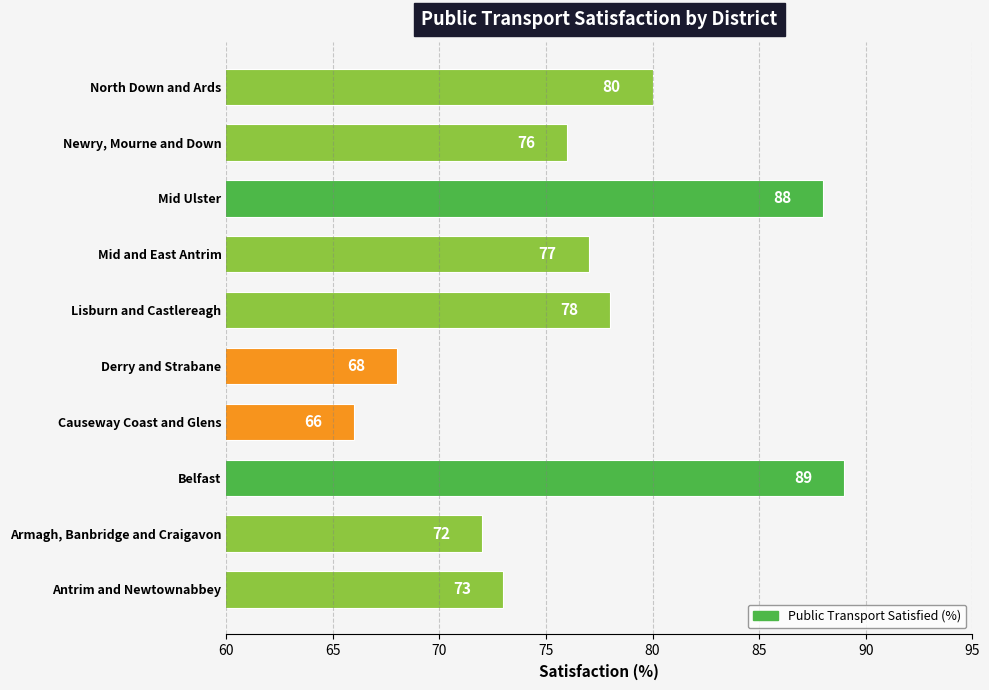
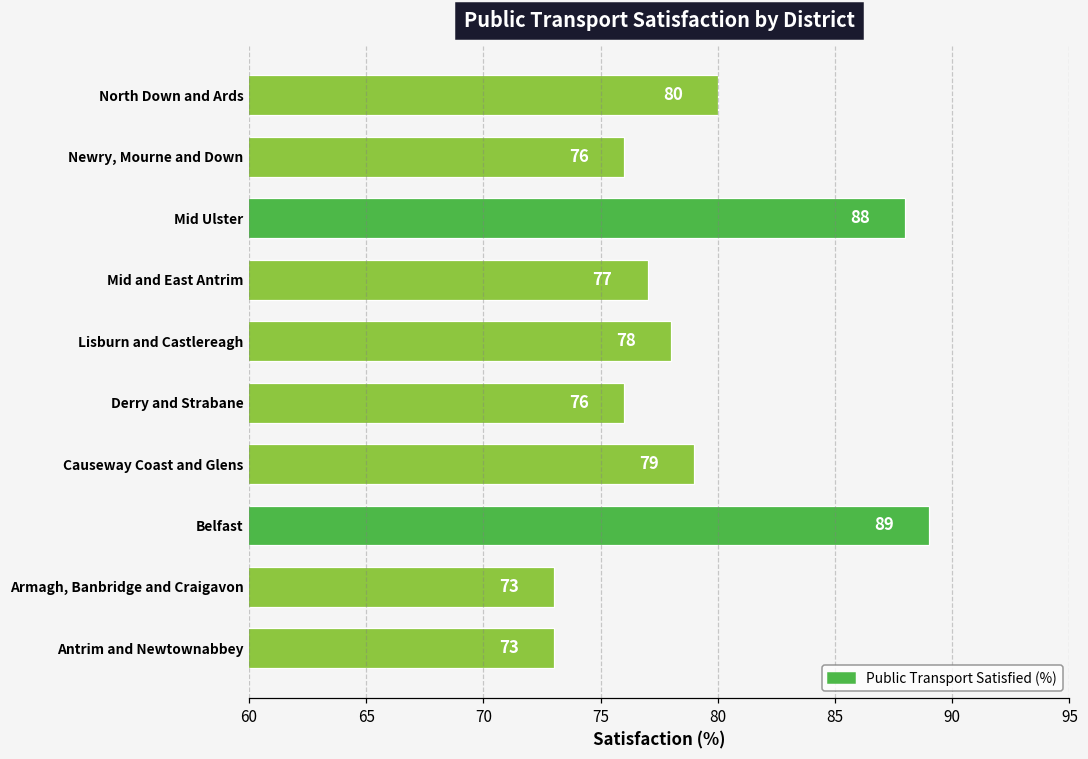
Derry and Strabane: 68 -> 76
Causeway Coast and Glens: 66 -> 79
Armagh, Banbridge and Craigavon: 72 -> 73
